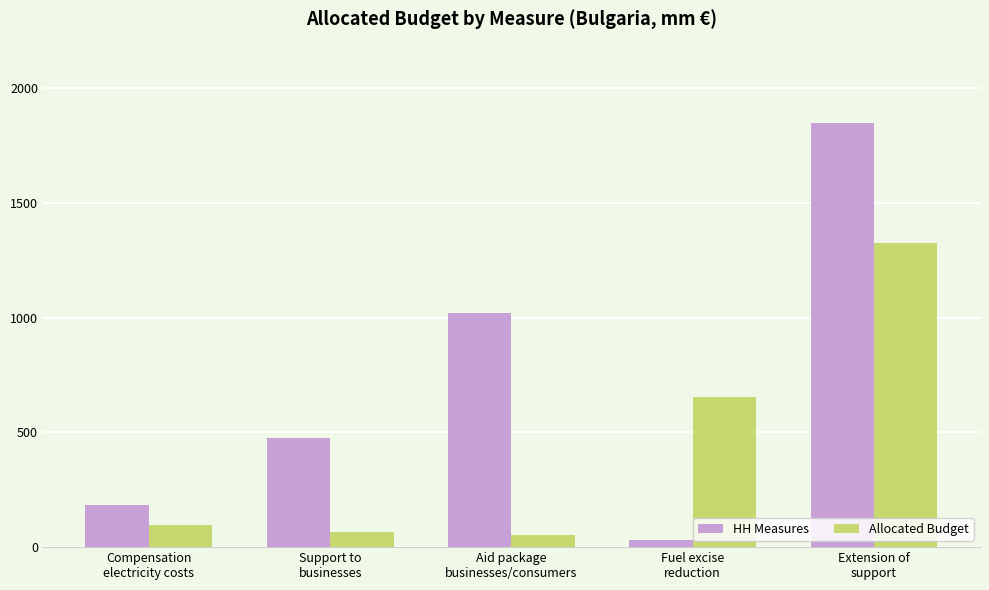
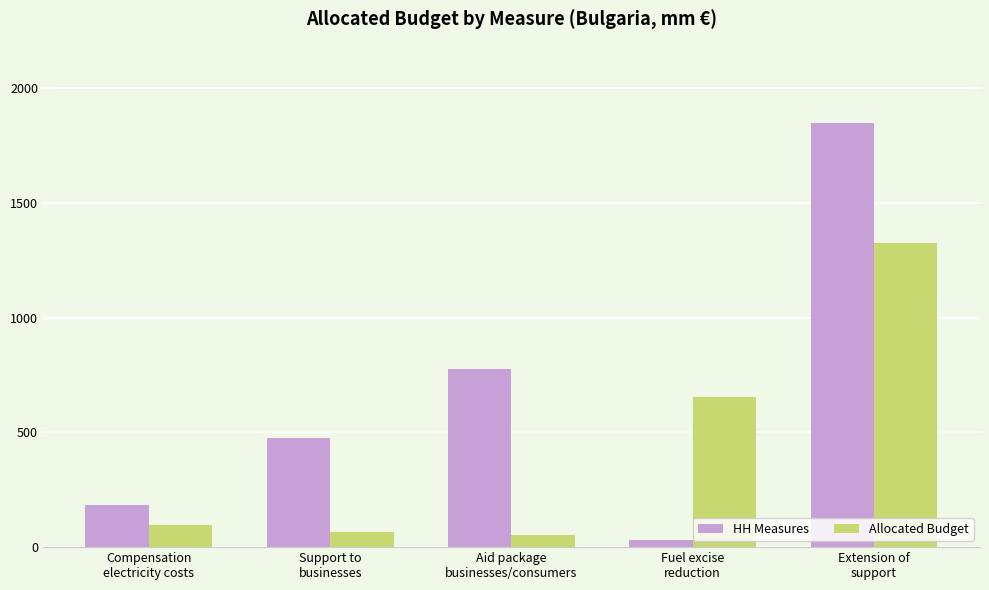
HH Measures, Aid package businesses/consumers: 1020 -> 780
